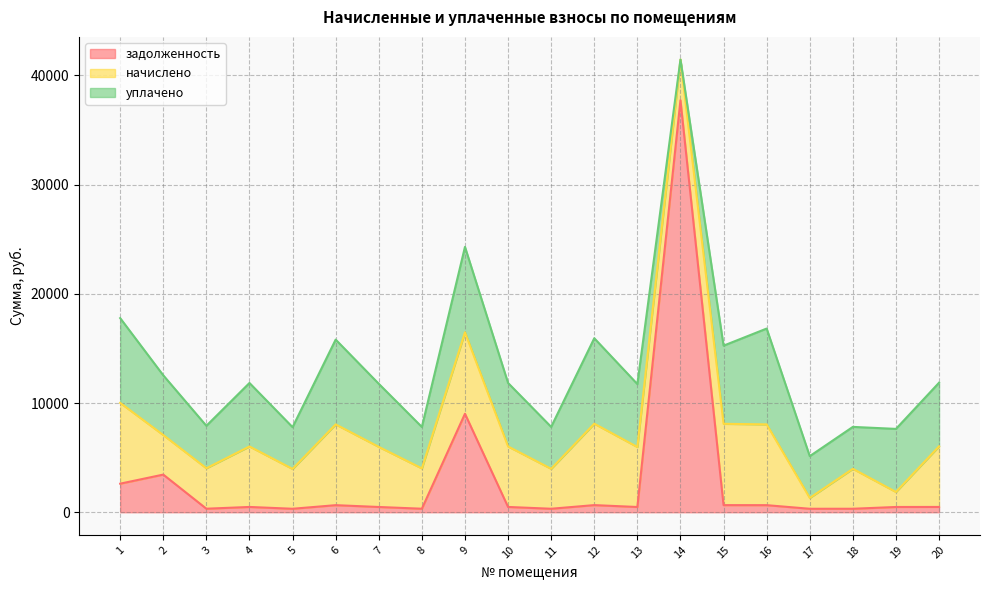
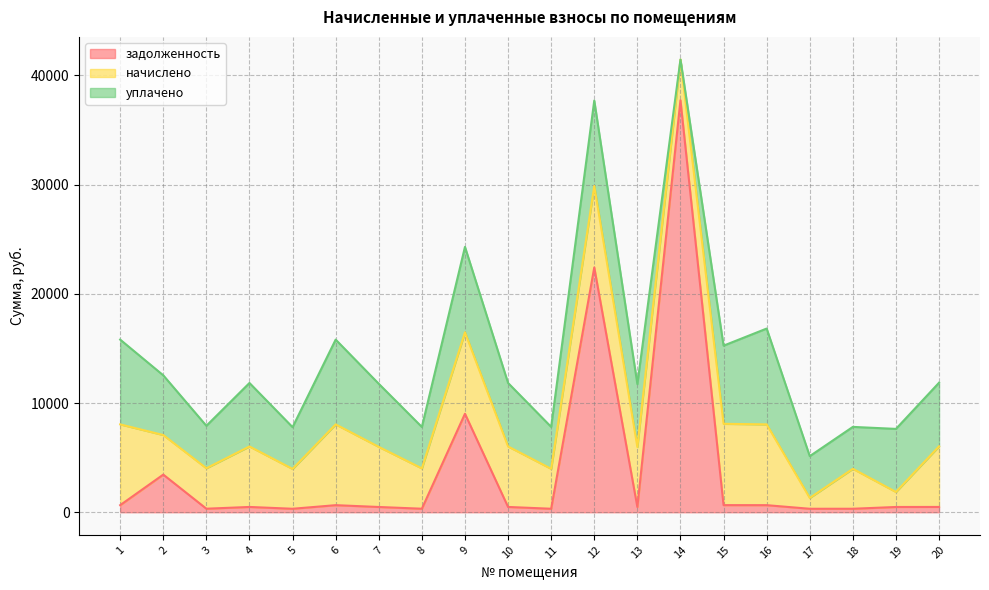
задолженность, 1: 2600 -> 600
задолженность, 12: 700 -> 22400
